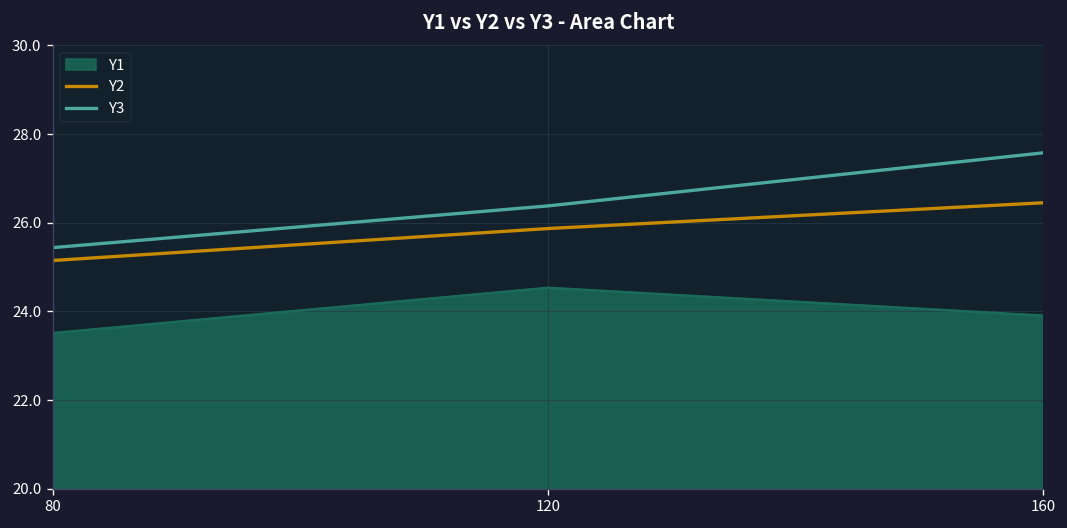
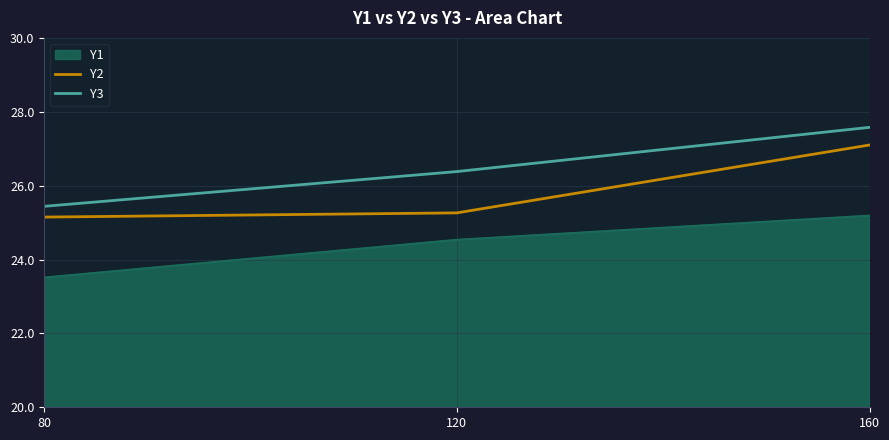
Y2, 120: 25.9 -> 25.3
Y1, 160: 23.9 -> 25.2
Y2, 160: 26.5 -> 27.1
